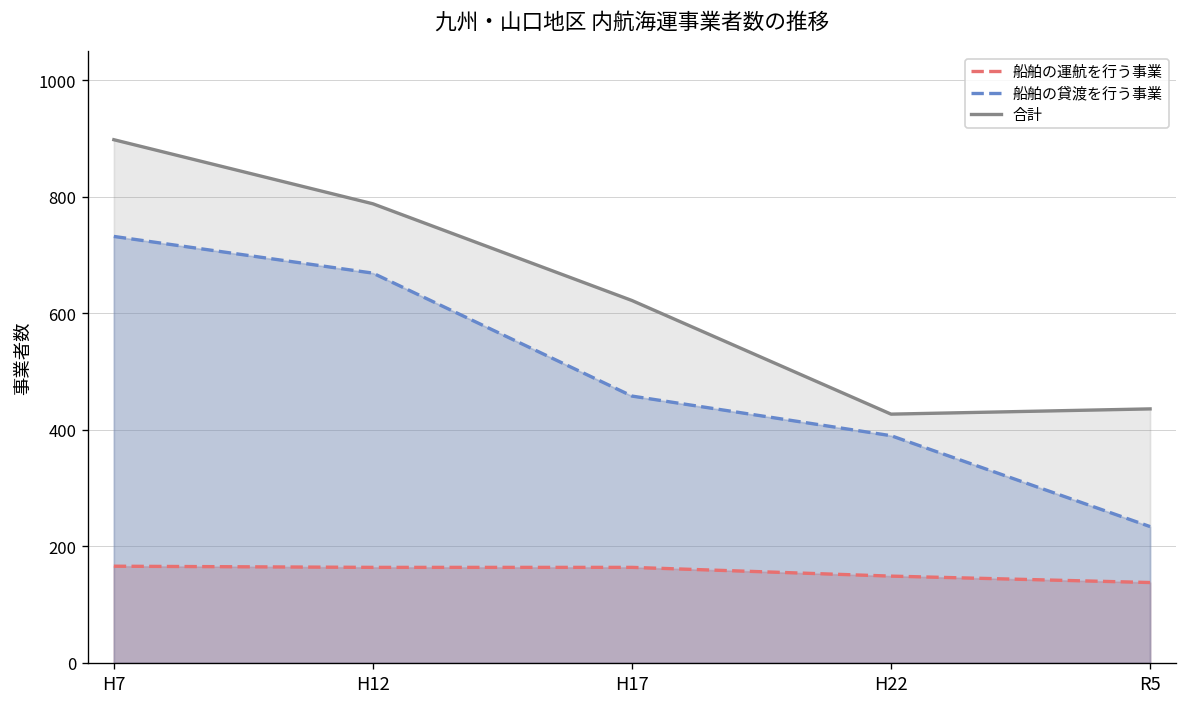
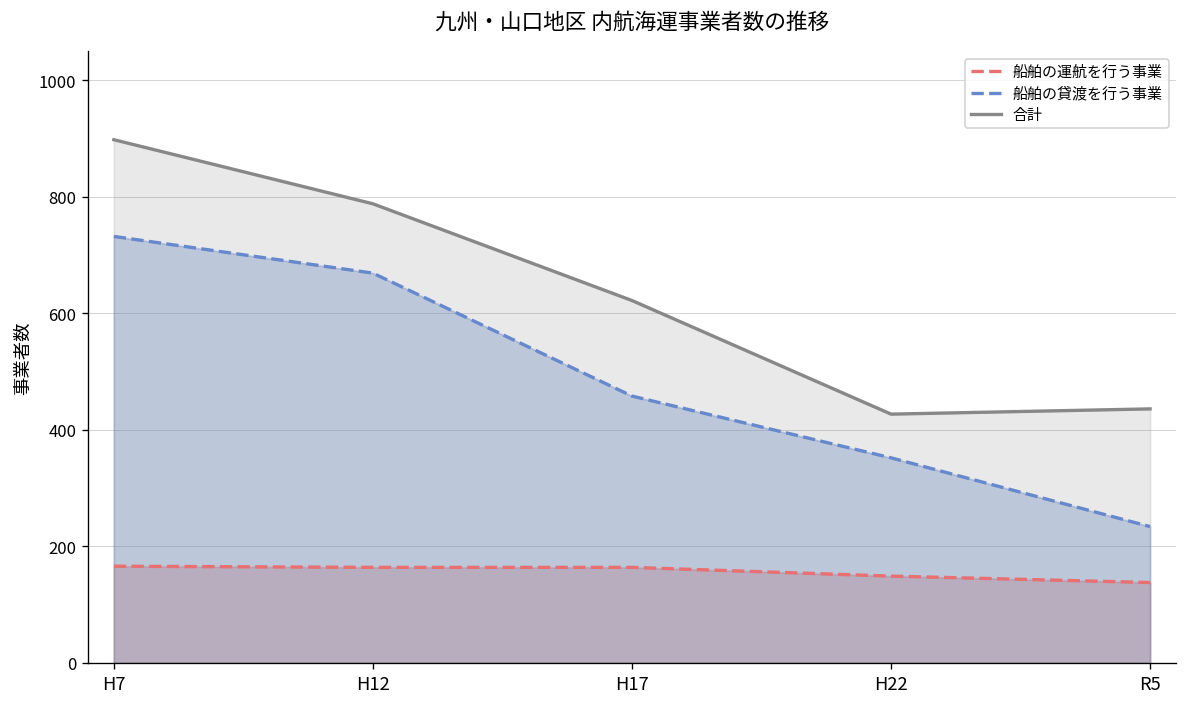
船舶の貸渡を行う事業, H22: 390 -> 350
